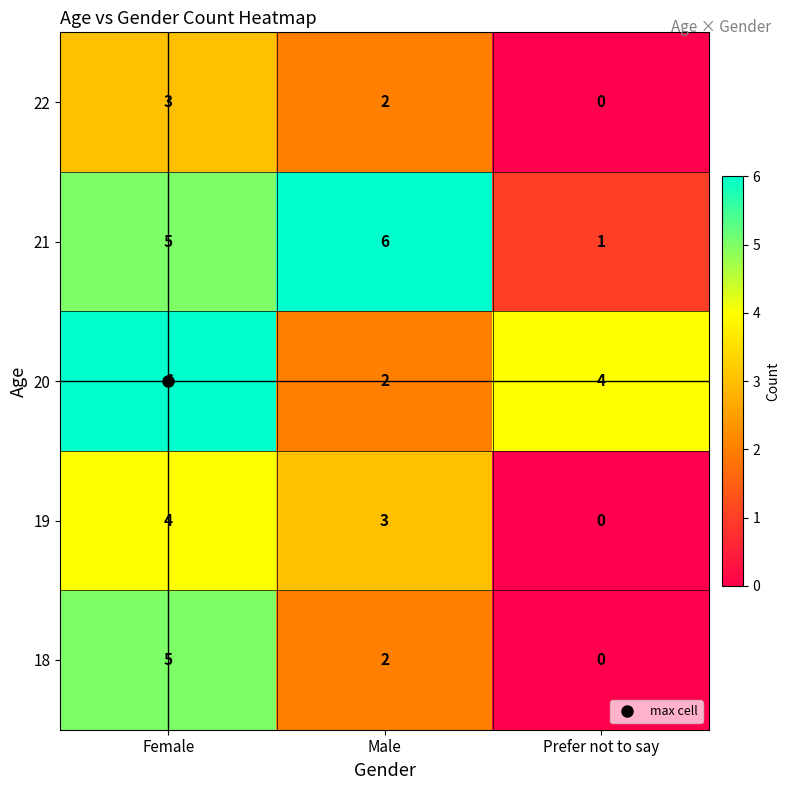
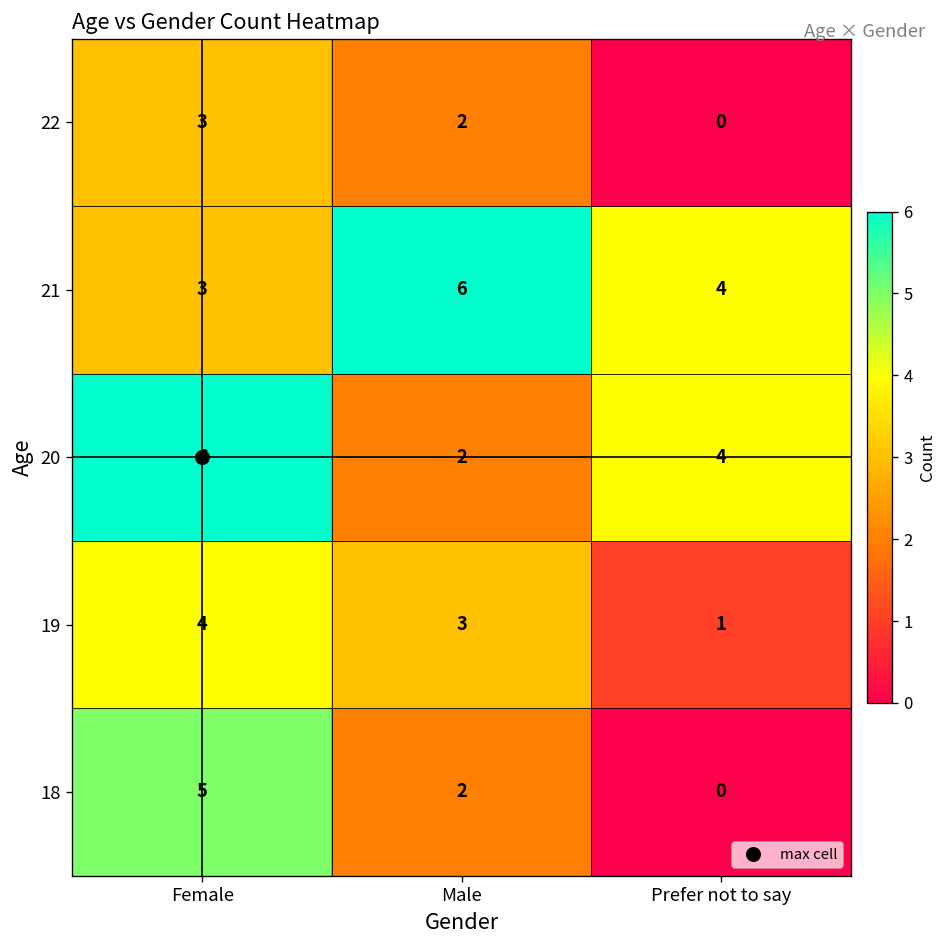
21, Female: 5 -> 3
21, Prefer not to say: 1 -> 4
19, Prefer not to say: 0 -> 1
